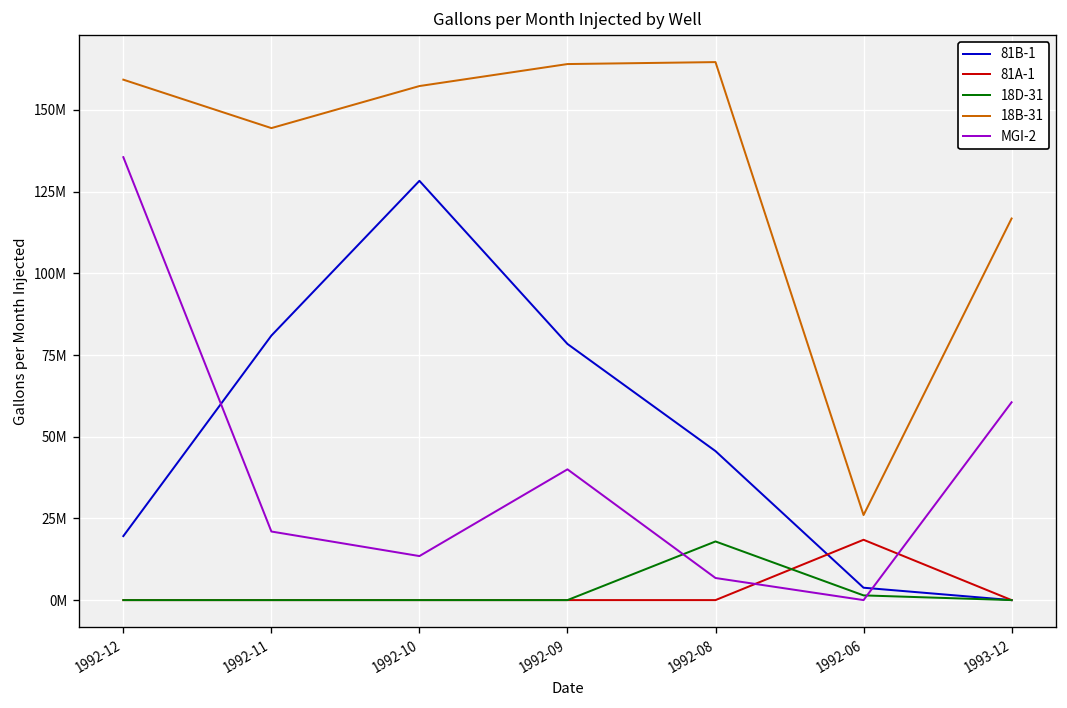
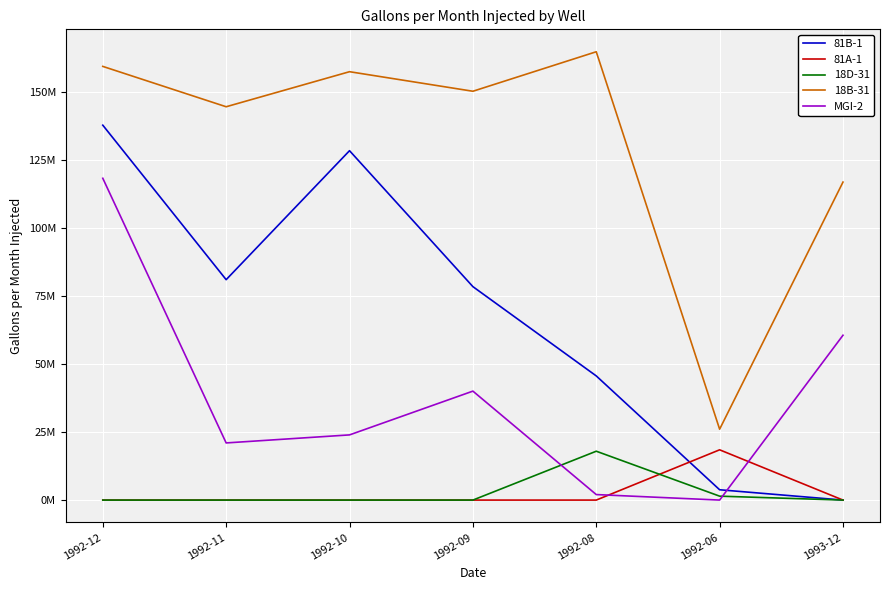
81B-1, 1992-12: 20000000 -> 138000000
MGI-2, 1992-12: 136000000 -> 118000000
MGI-2, 1992-10: 13000000 -> 24000000
18B-31, 1992-09: 164000000 -> 150000000
MGI-2, 1992-08: 7000000 -> 2000000
